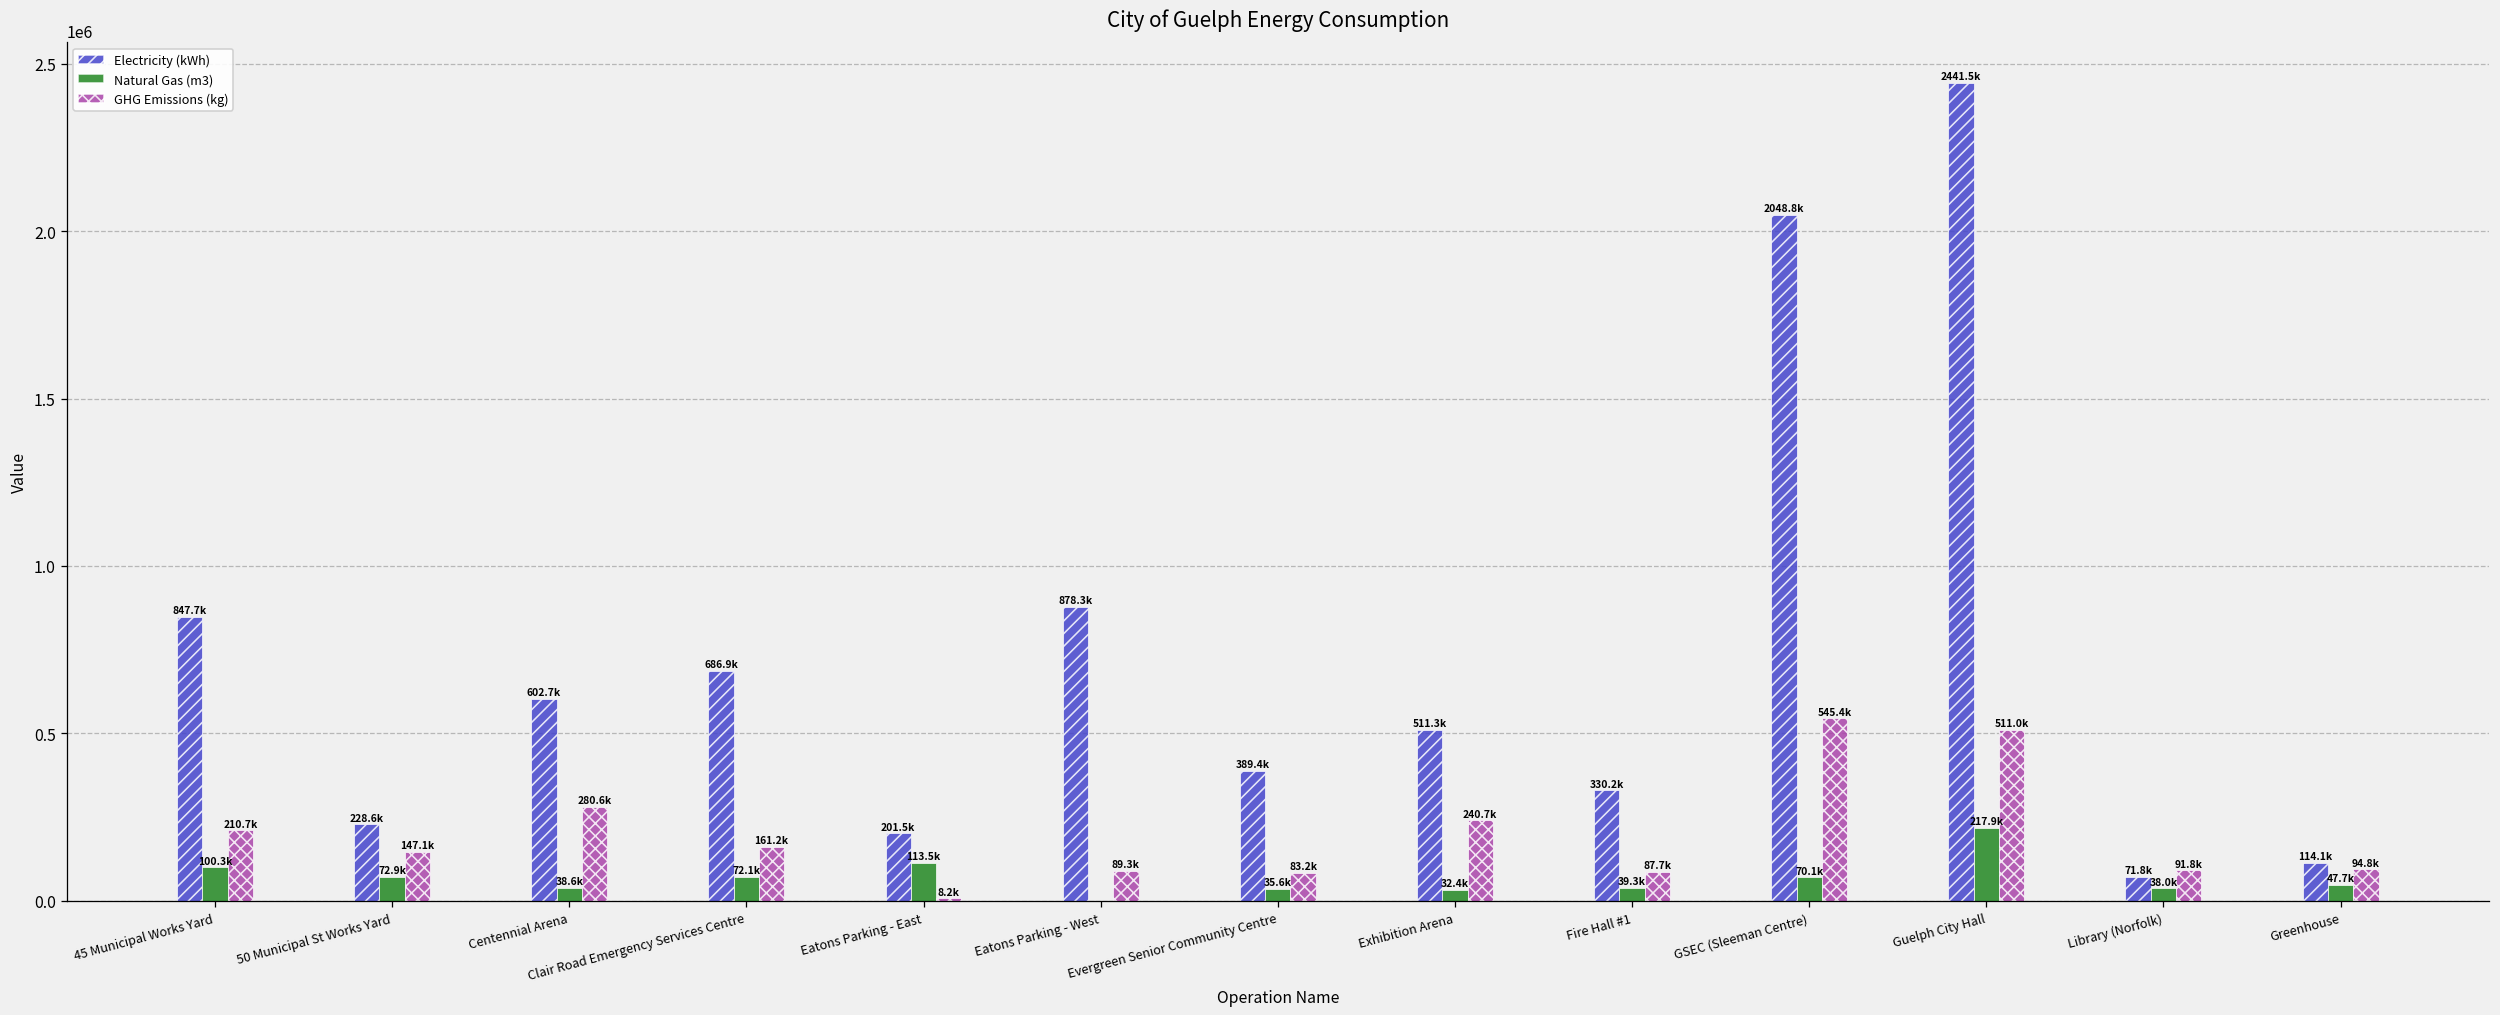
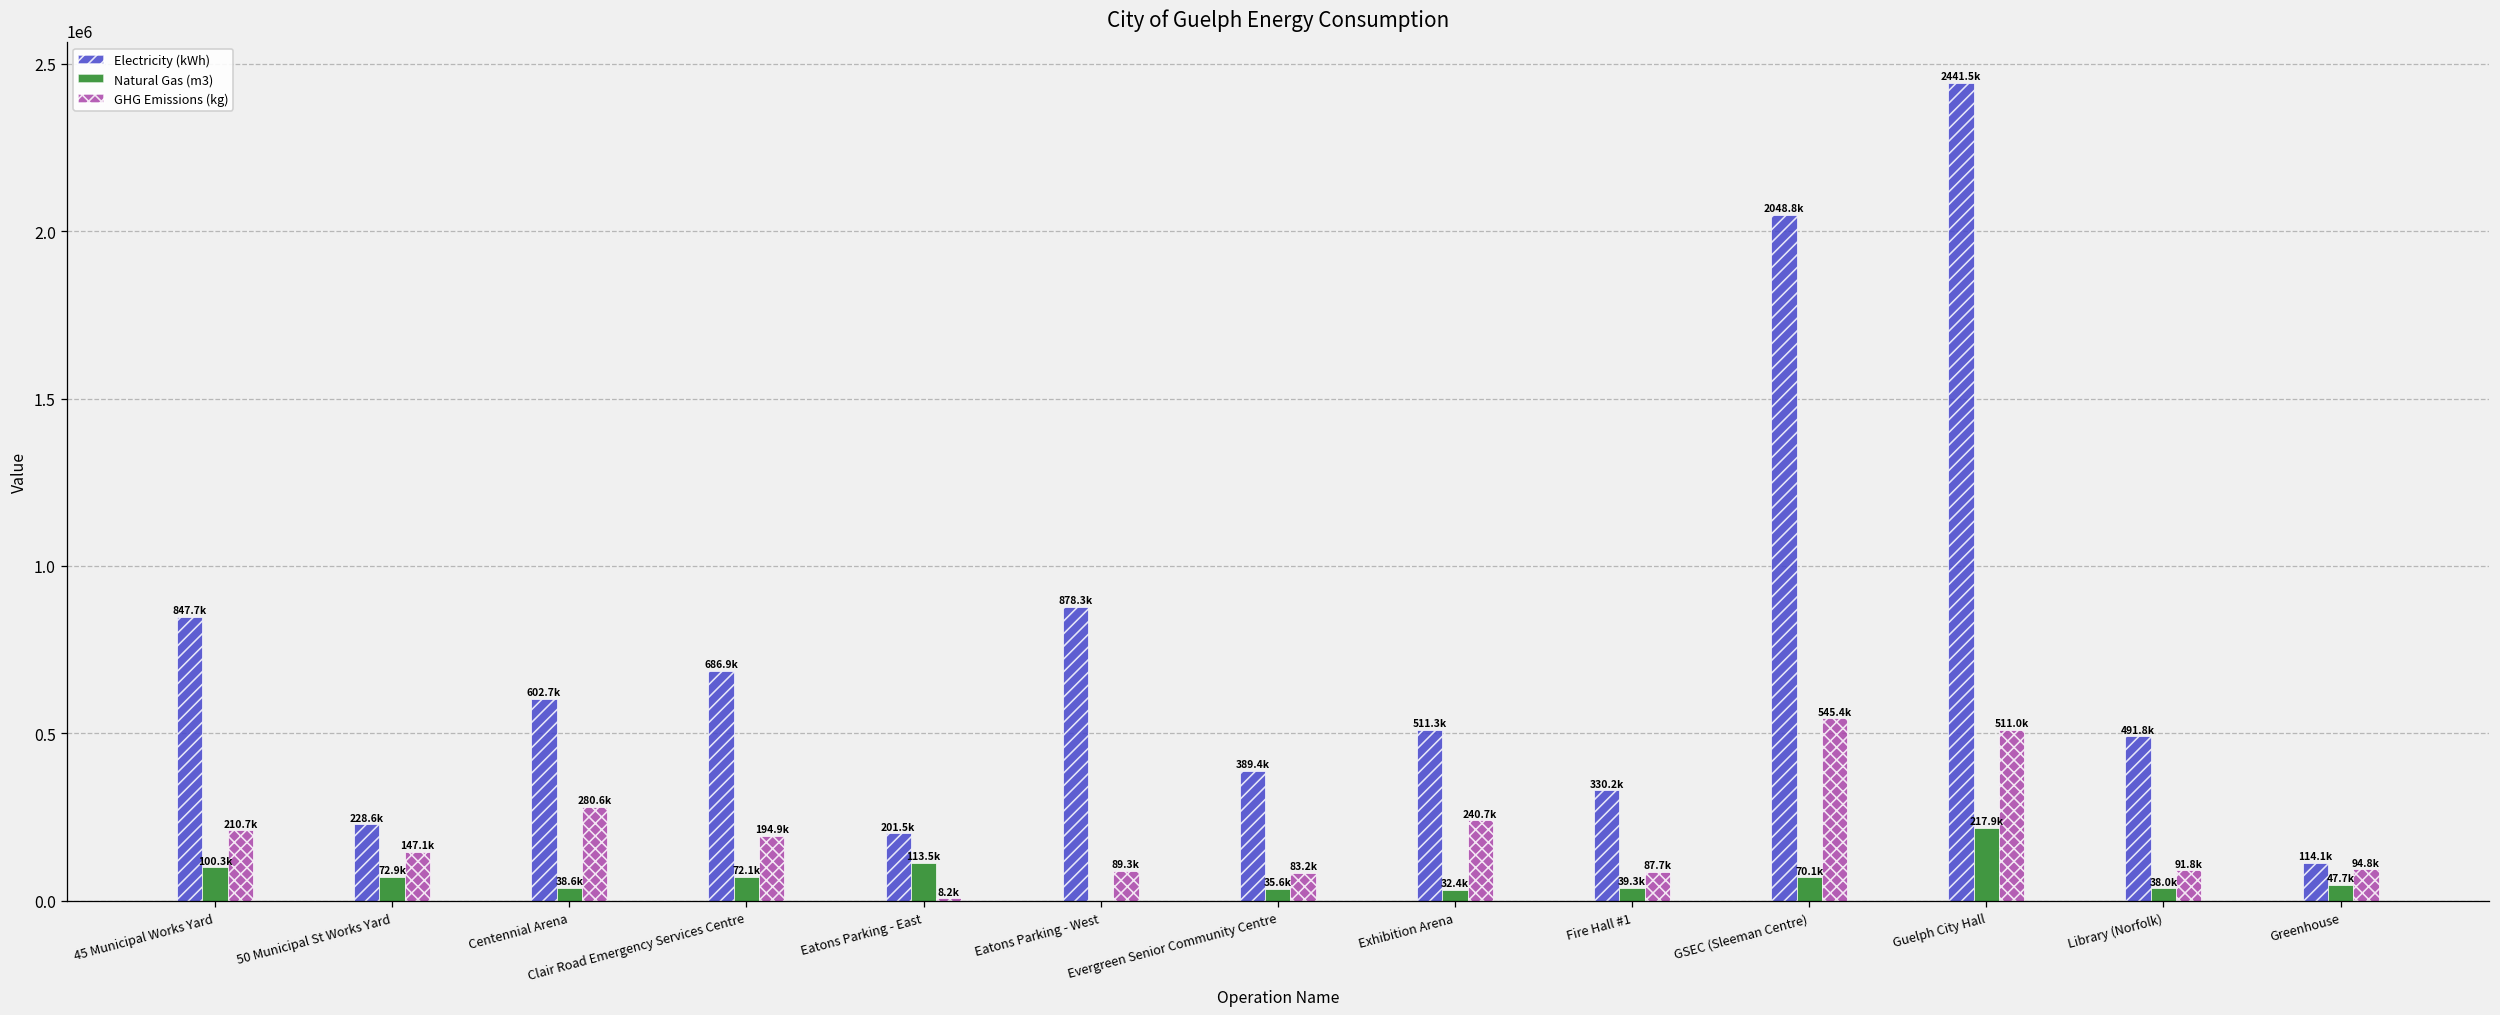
GHG Emissions (kg), Clair Road Emergency Services Centre: 161.2k -> 194.9k
Electricity (kWh), Library (Norfolk): 71.8k -> 491.8k
